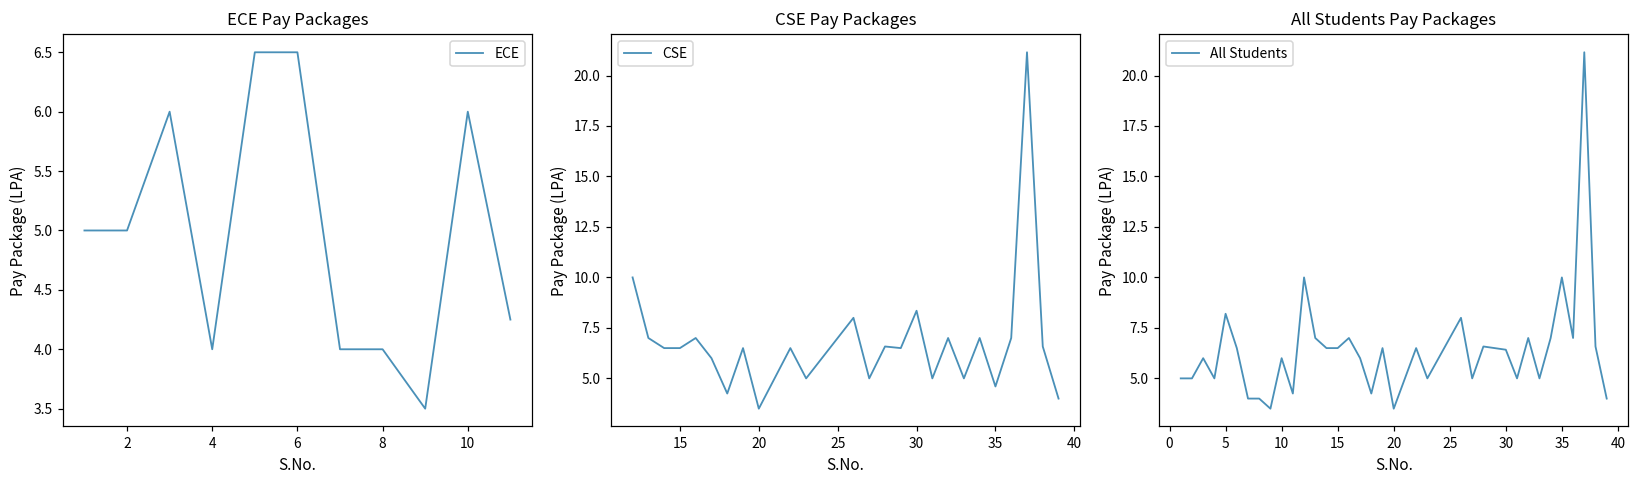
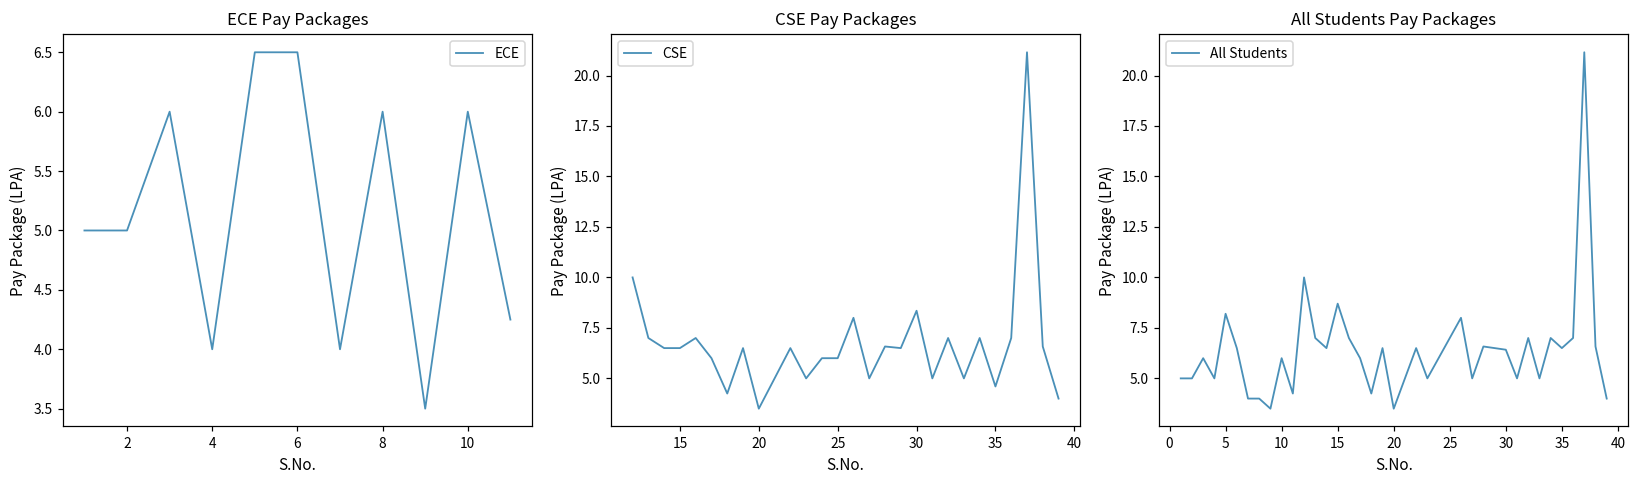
ECE Pay Packages, 8: 4 -> 6
CSE Pay Packages, 25: 7 -> 6
All Students Pay Packages, 15: 6.5 -> 8.7
All Students Pay Packages, 35: 10.0 -> 6.5
